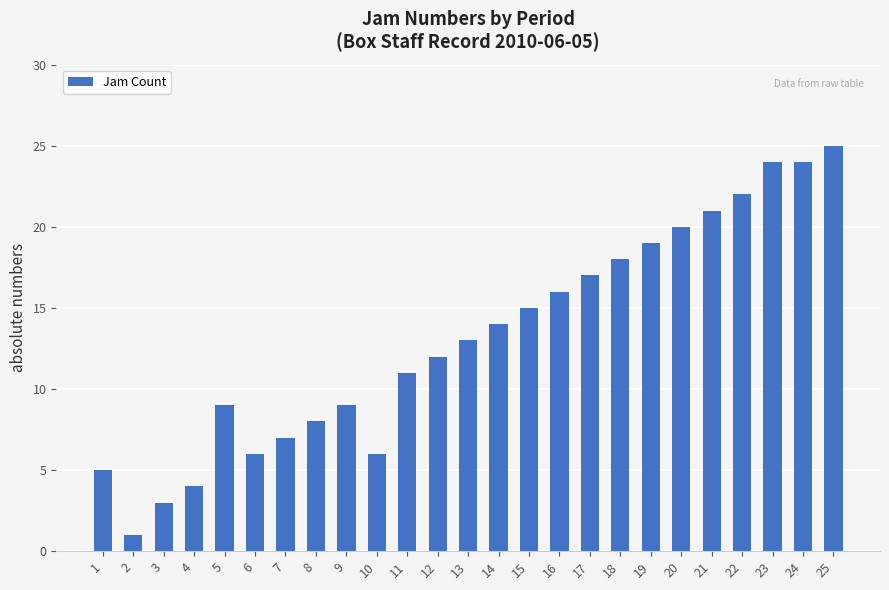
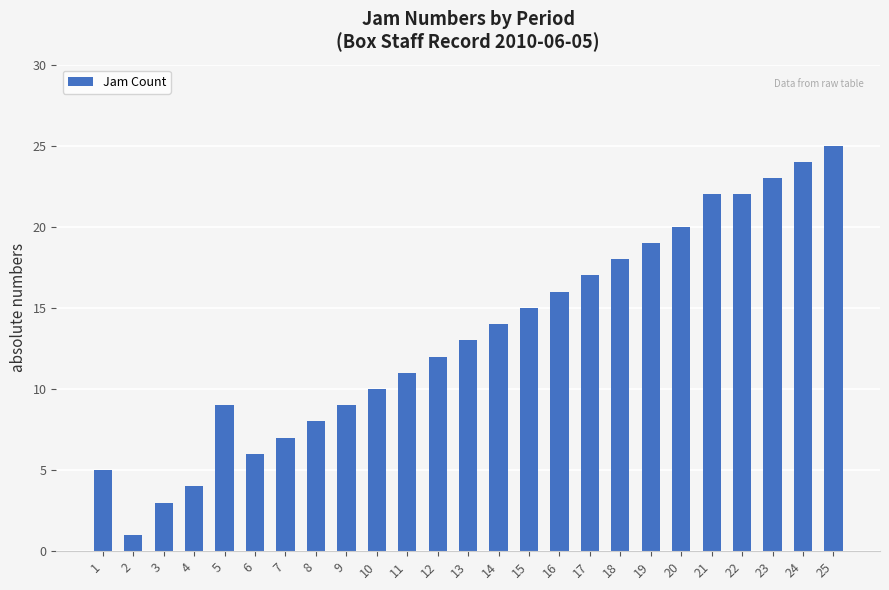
10: 6 -> 10
21: 21 -> 22
23: 24 -> 23
